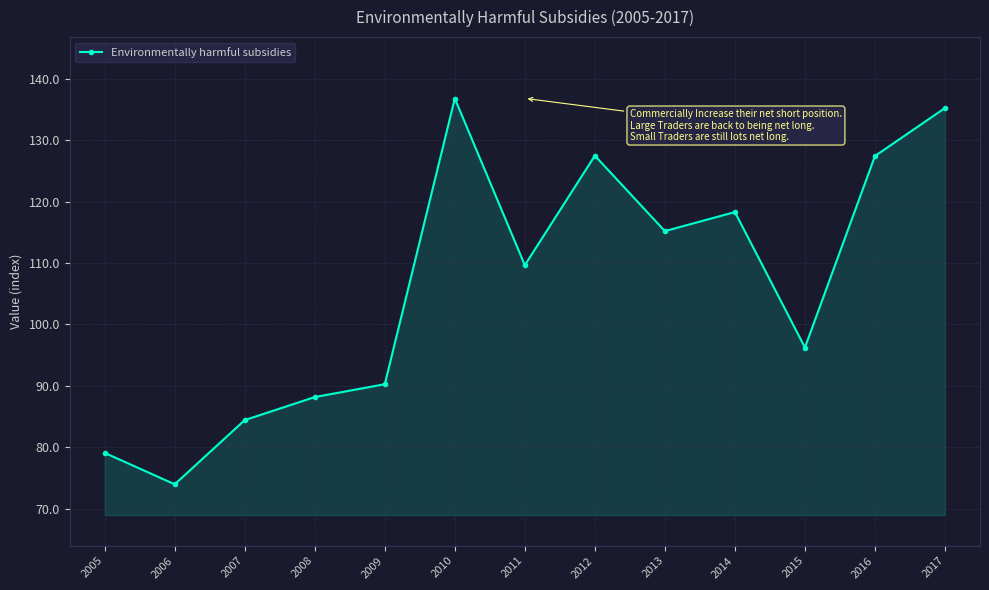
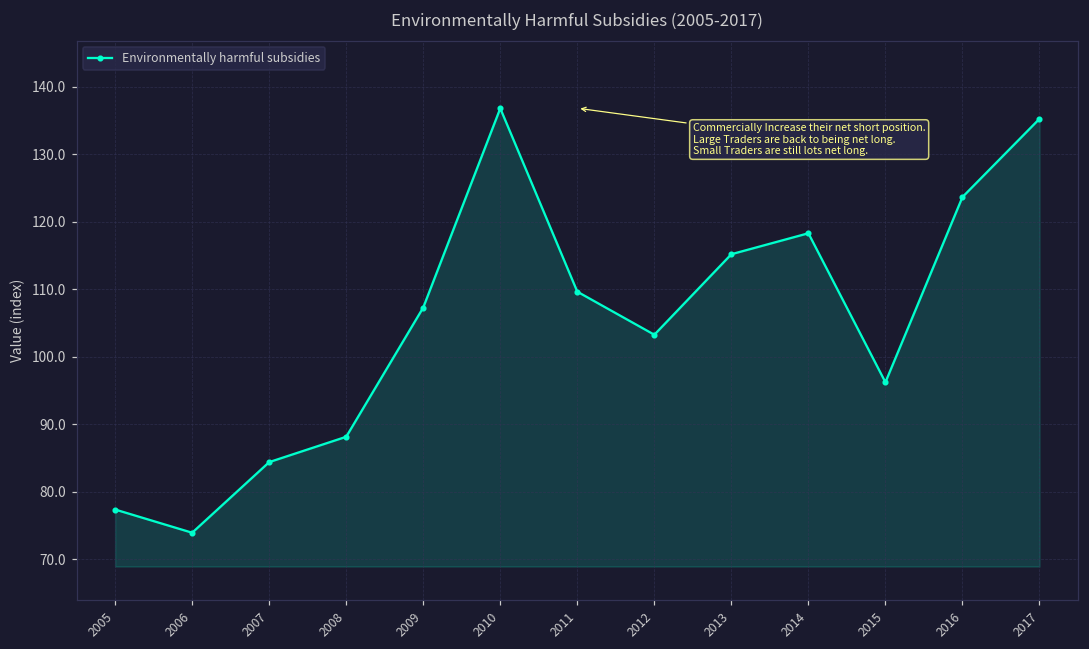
2005: 79 -> 77
2009: 90 -> 107
2012: 127 -> 103
2016: 127 -> 124
